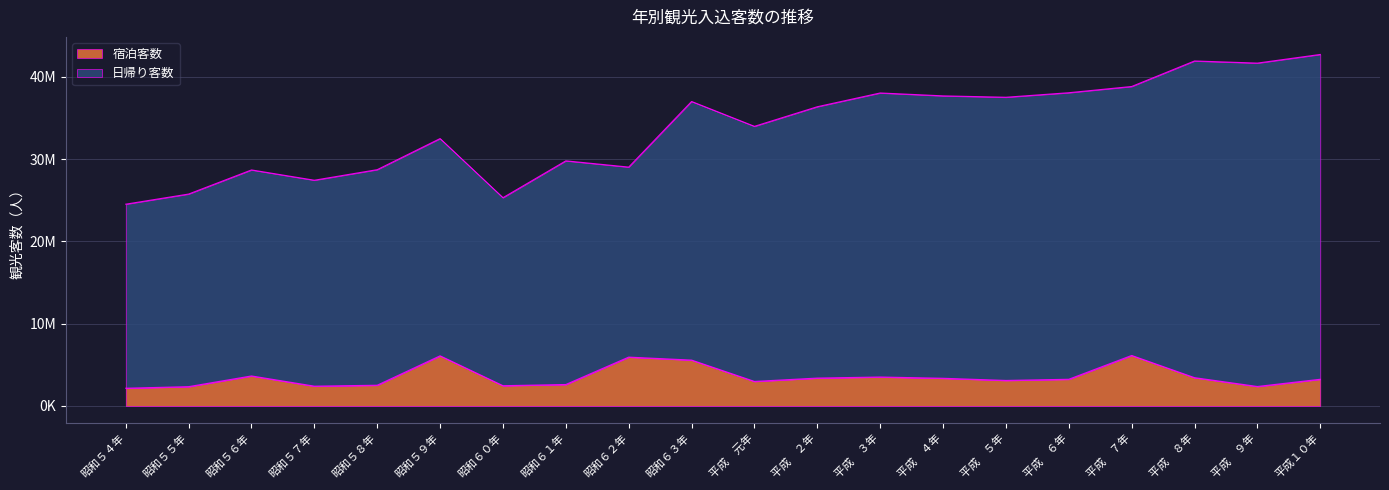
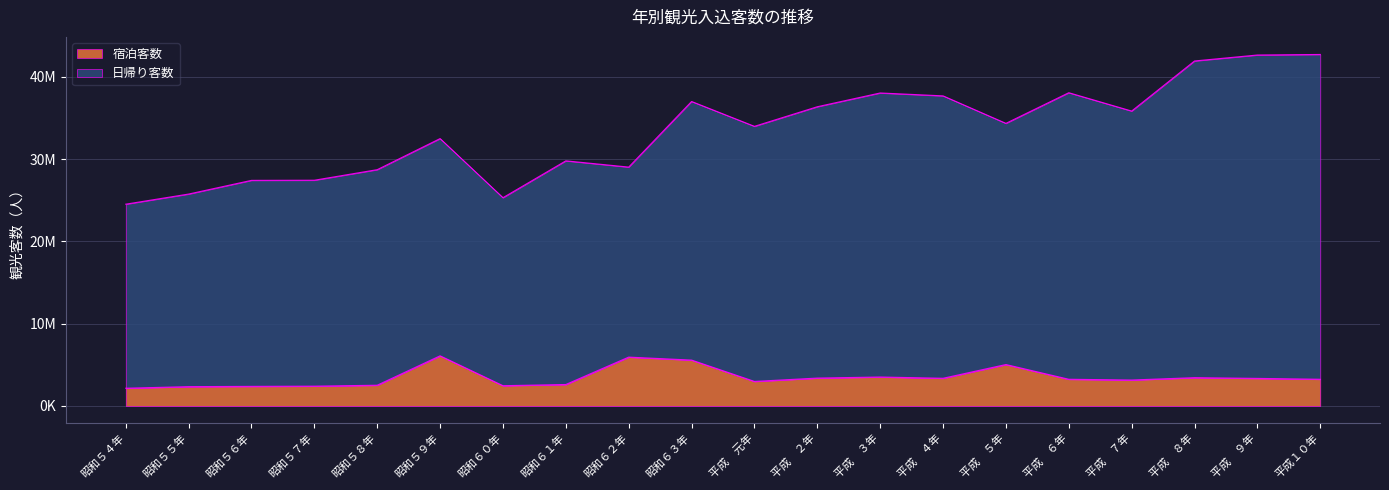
宿泊客数, 昭和５６年: 4000000 -> 2000000
宿泊客数, 平成 ５年: 3000000 -> 5000000
日帰り客数, 平成 ５年: 34000000 -> 29000000
宿泊客数, 平成 ７年: 6000000 -> 3000000
宿泊客数, 平成 ９年: 2000000 -> 3000000
